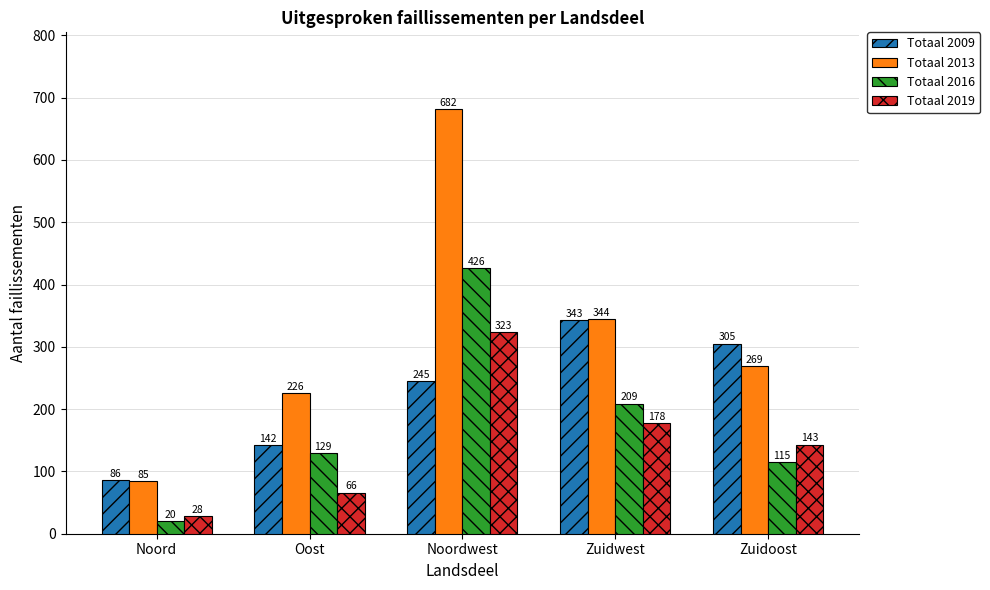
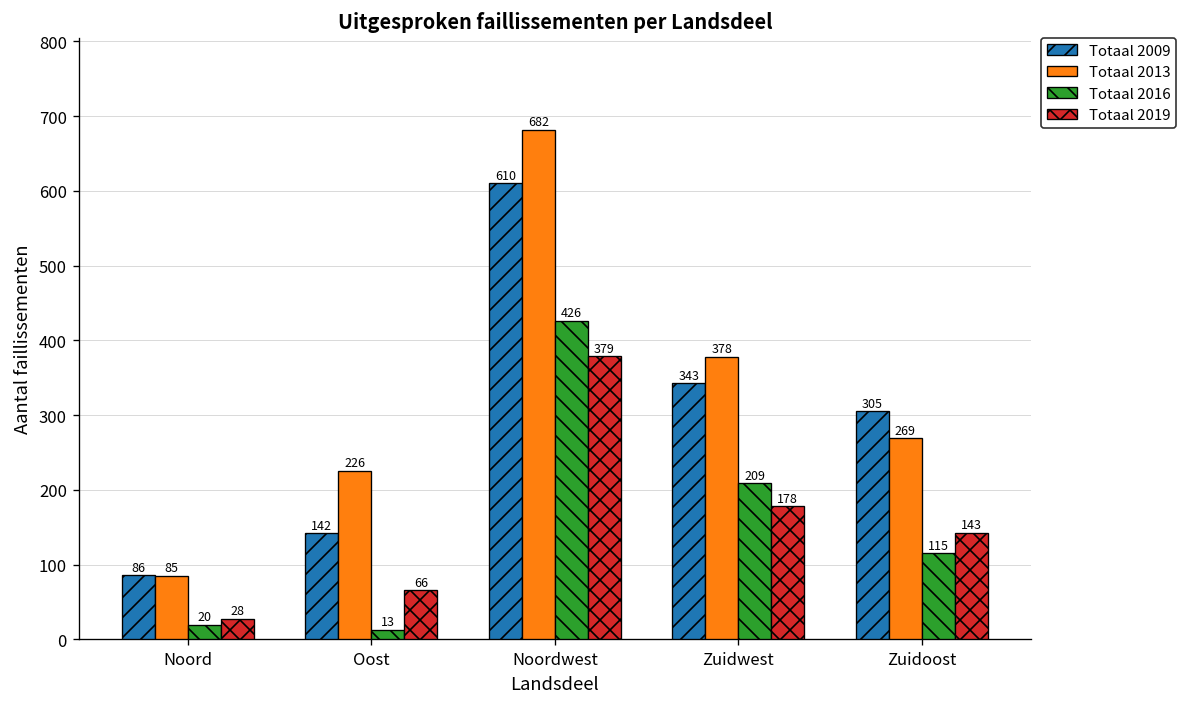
Totaal 2016, Oost: 129 -> 13
Totaal 2009, Noordwest: 245 -> 610
Totaal 2019, Noordwest: 323 -> 379
Totaal 2013, Zuidwest: 344 -> 378
